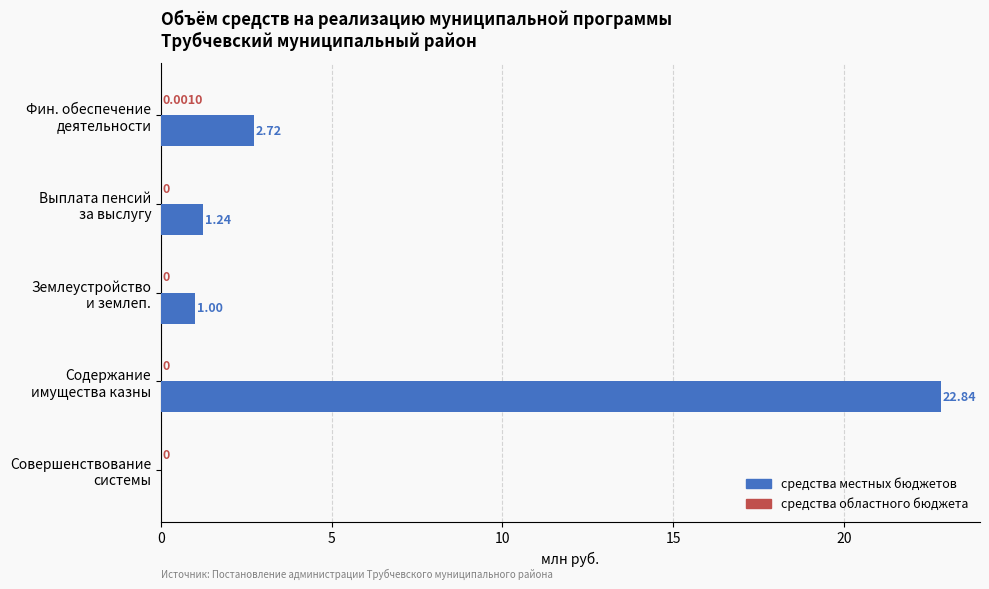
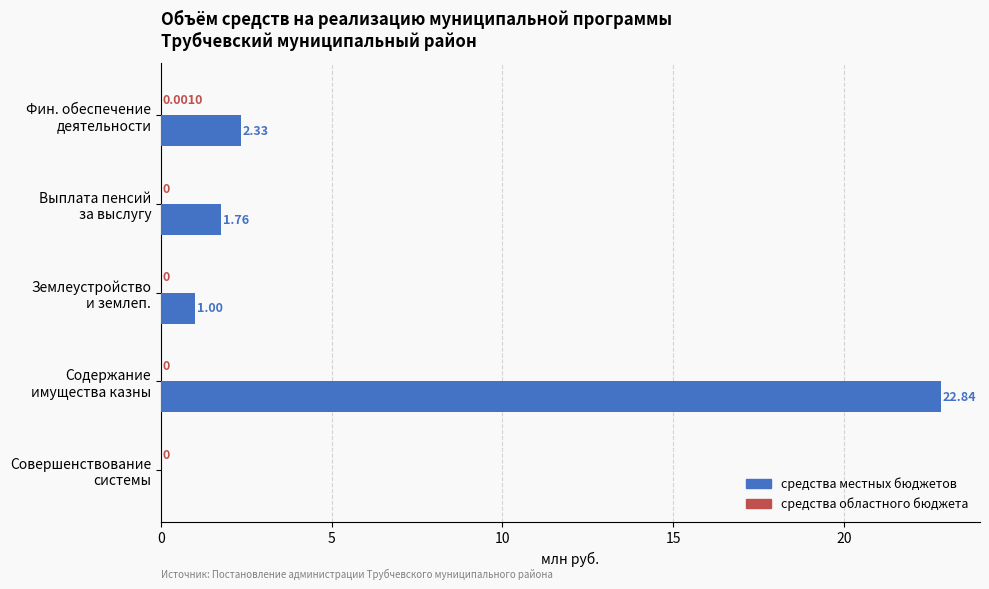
средства местных бюджетов, Фин. обеспечение деятельности: 2.72 -> 2.33
средства местных бюджетов, Выплата пенсий за выслугу: 1.24 -> 1.76
